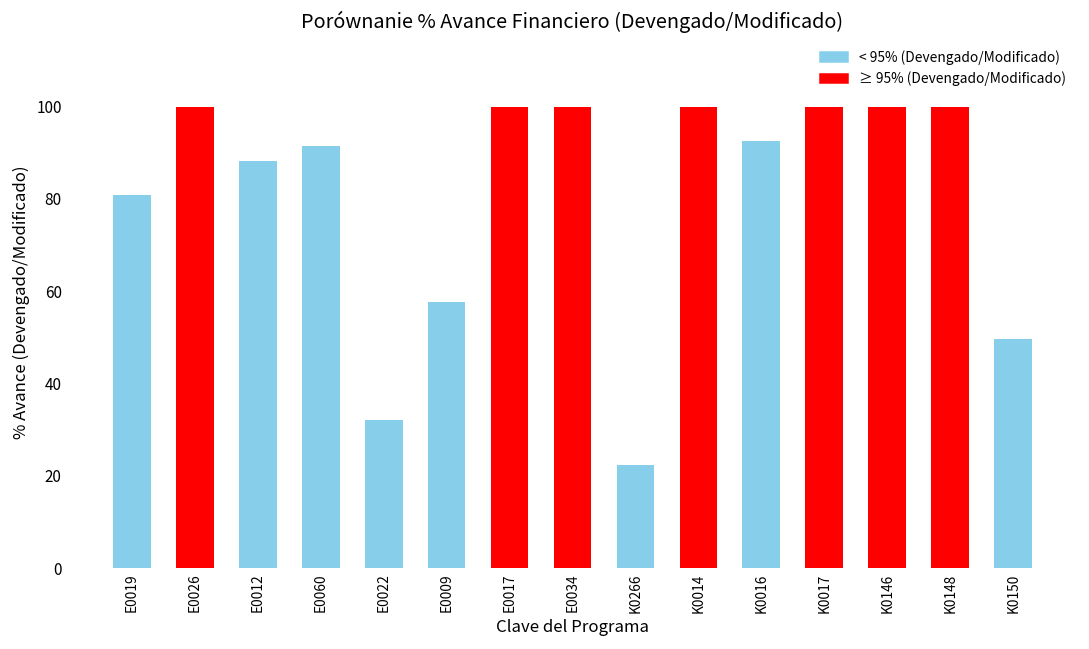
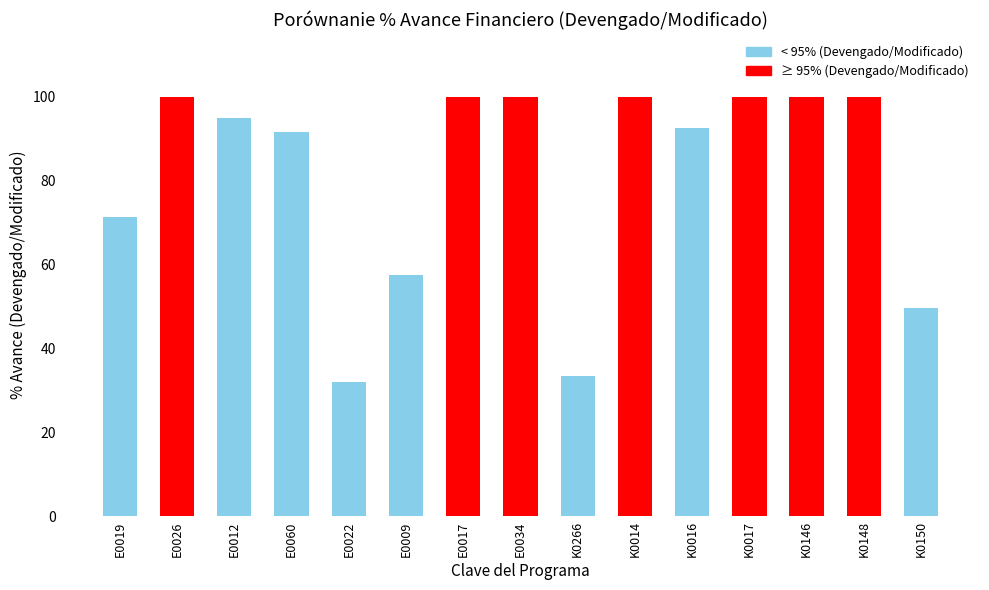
E0019: 81 -> 71
E0012: 88 -> 95
K0266: 22 -> 34
